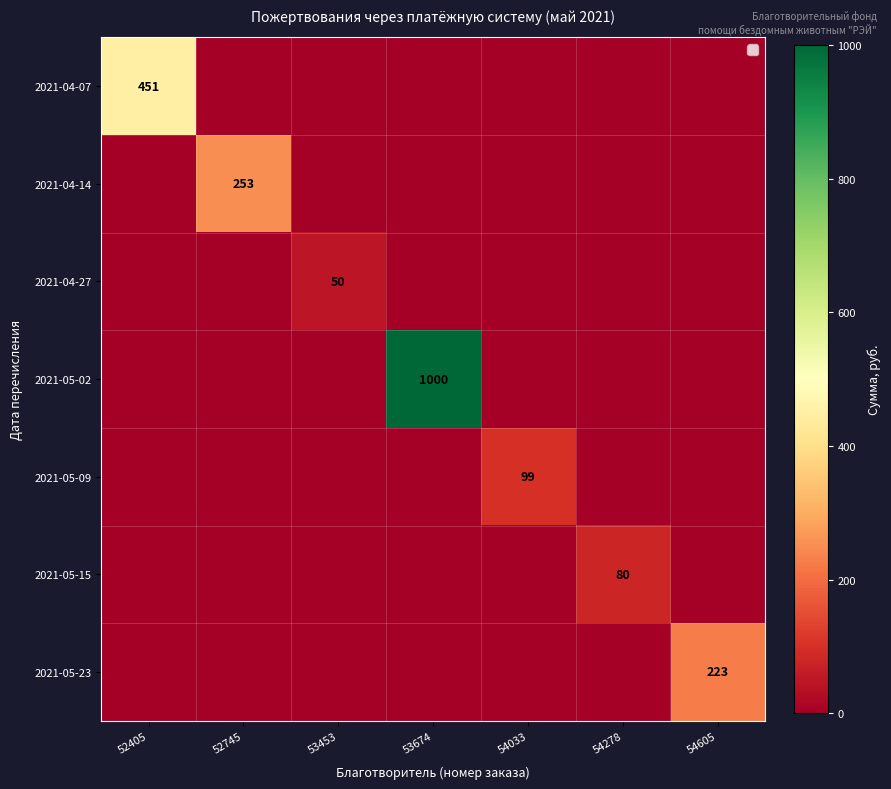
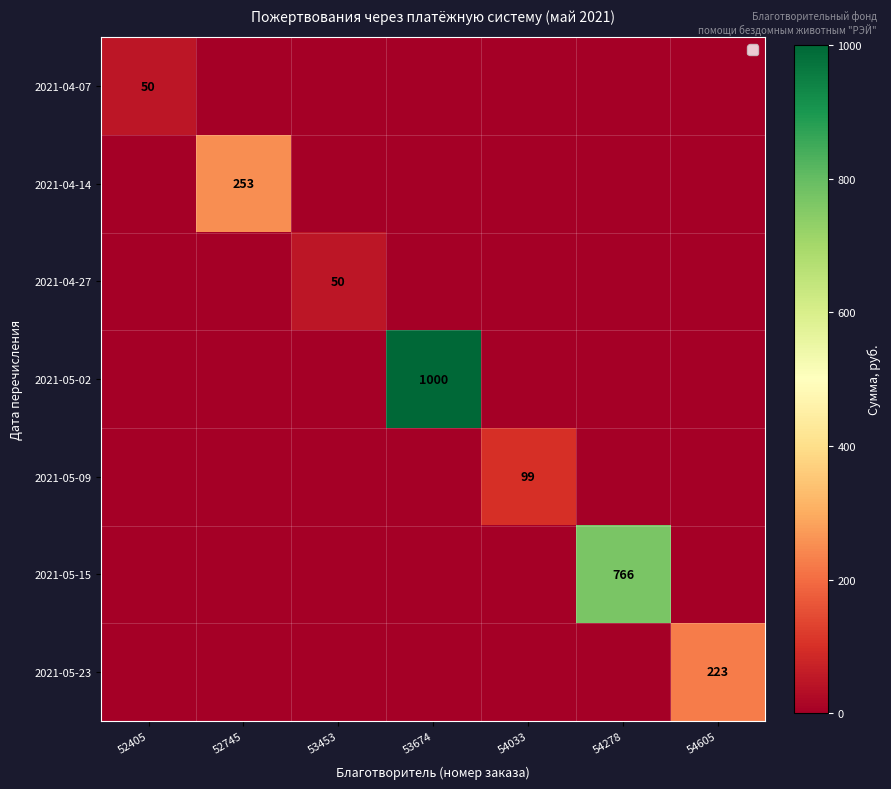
2021-04-07, 52405: 451 -> 50
2021-05-15, 54278: 80 -> 766
